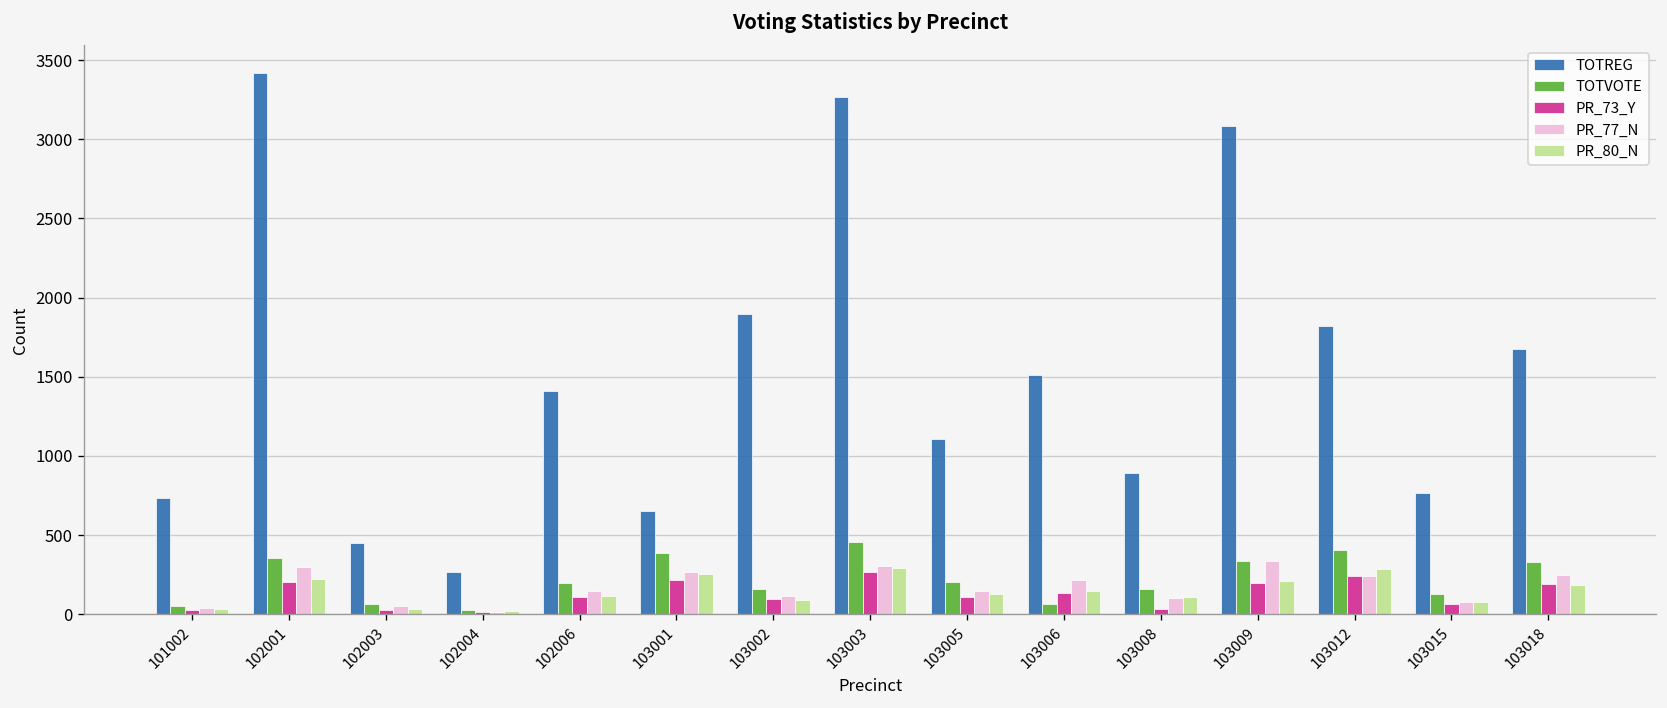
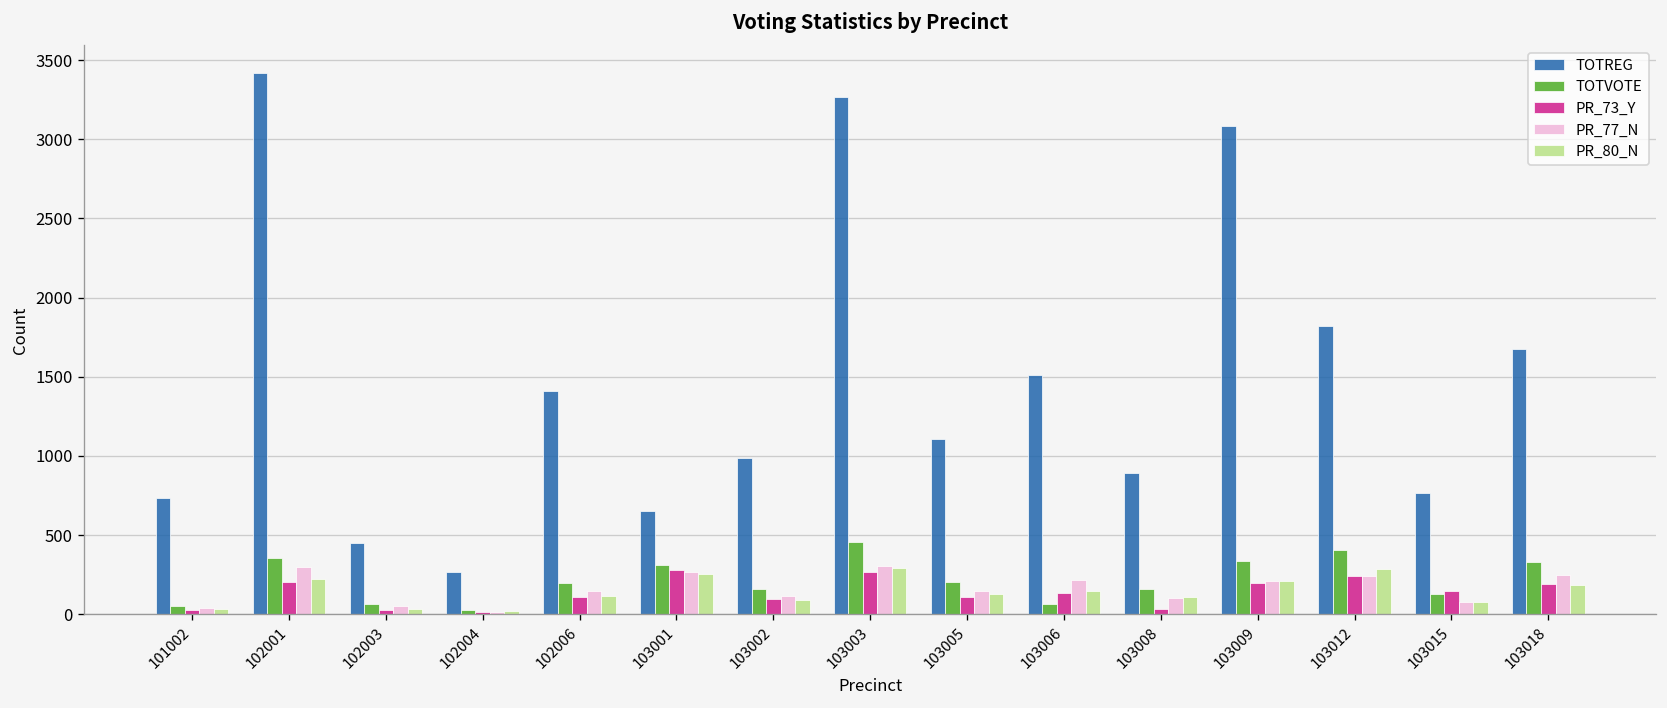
TOTVOTE, 103001: 390 -> 310
PR_73_Y, 103001: 220 -> 280
TOTREG, 103002: 1900 -> 990
PR_77_N, 103009: 340 -> 210
PR_73_Y, 103015: 70 -> 150
